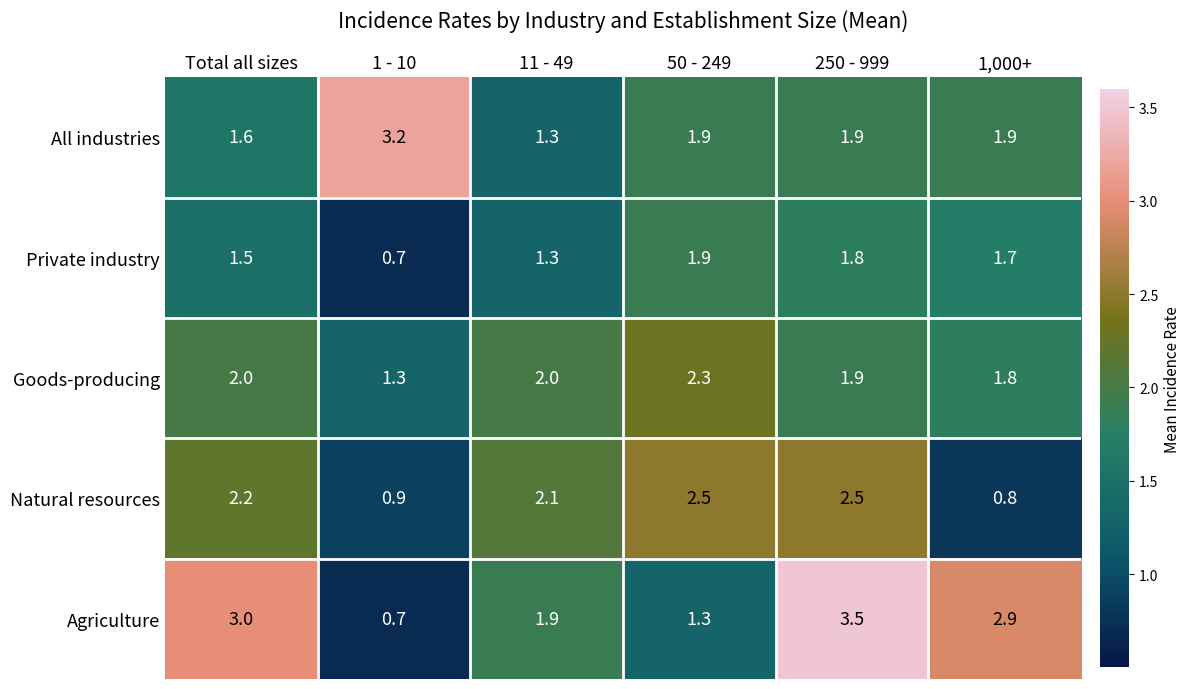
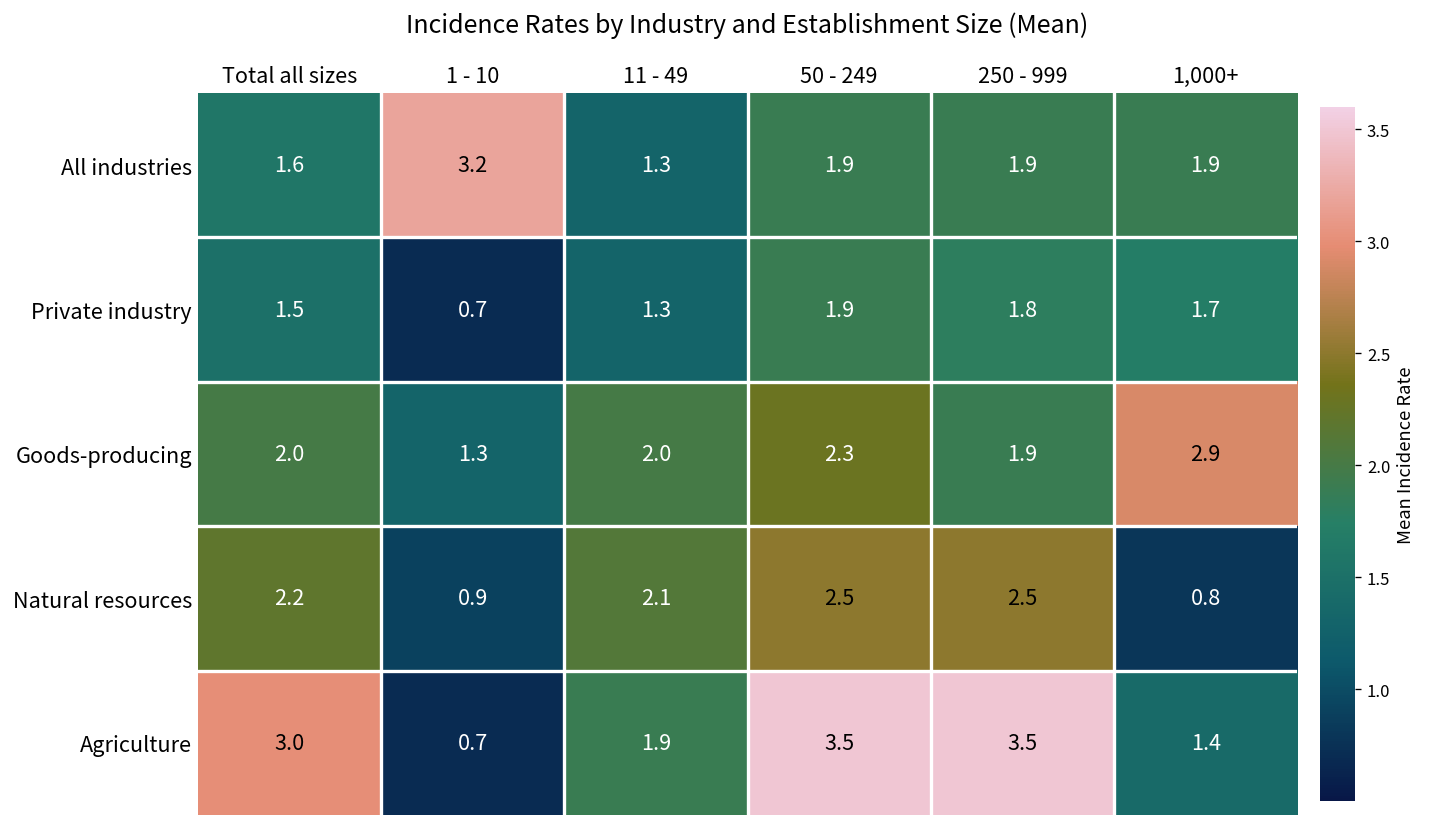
Goods-producing, 1,000+: 1.8 -> 2.9
Agriculture, 50 - 249: 1.3 -> 3.5
Agriculture, 1,000+: 2.9 -> 1.4
